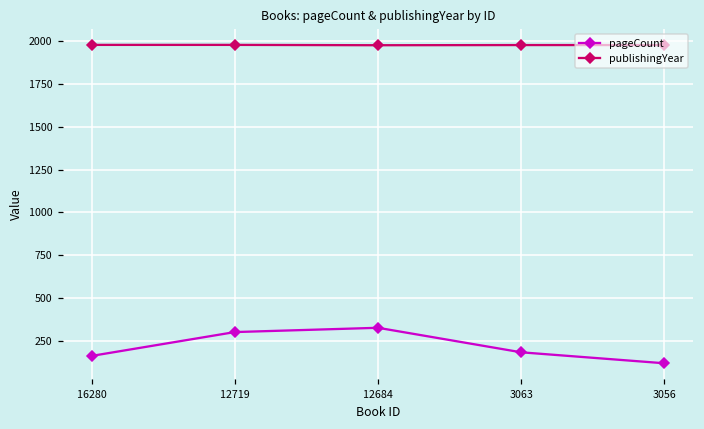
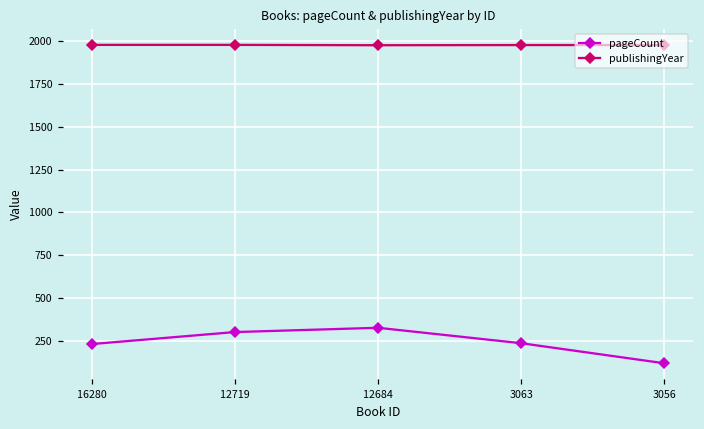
pageCount, 16280: 160 -> 230
pageCount, 3063: 180 -> 240
